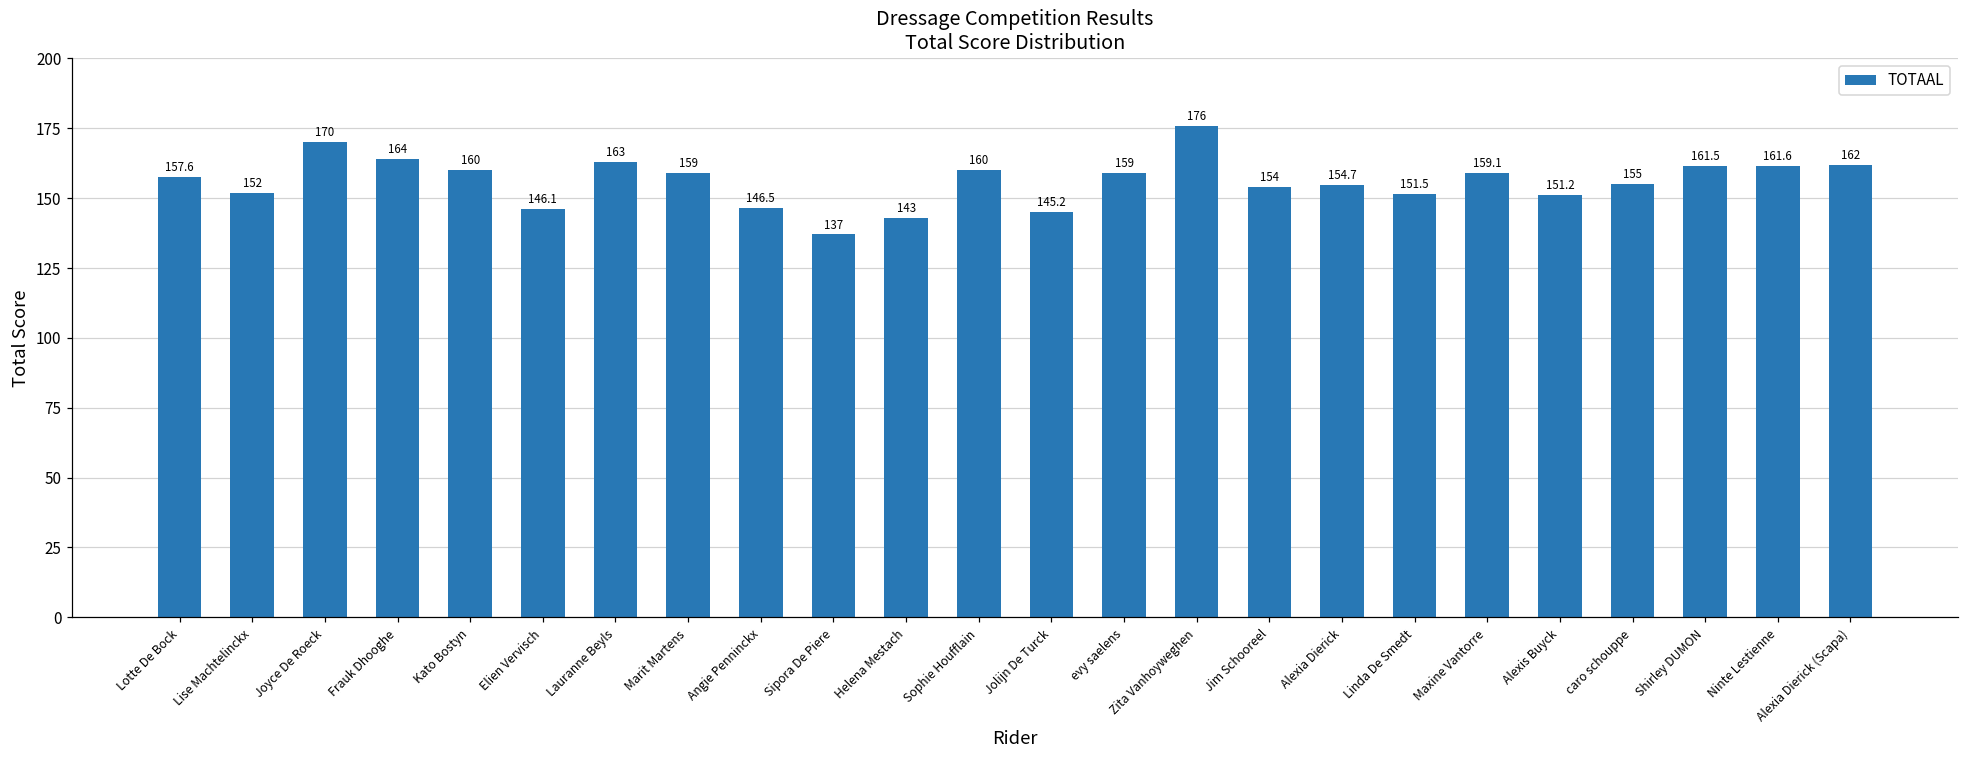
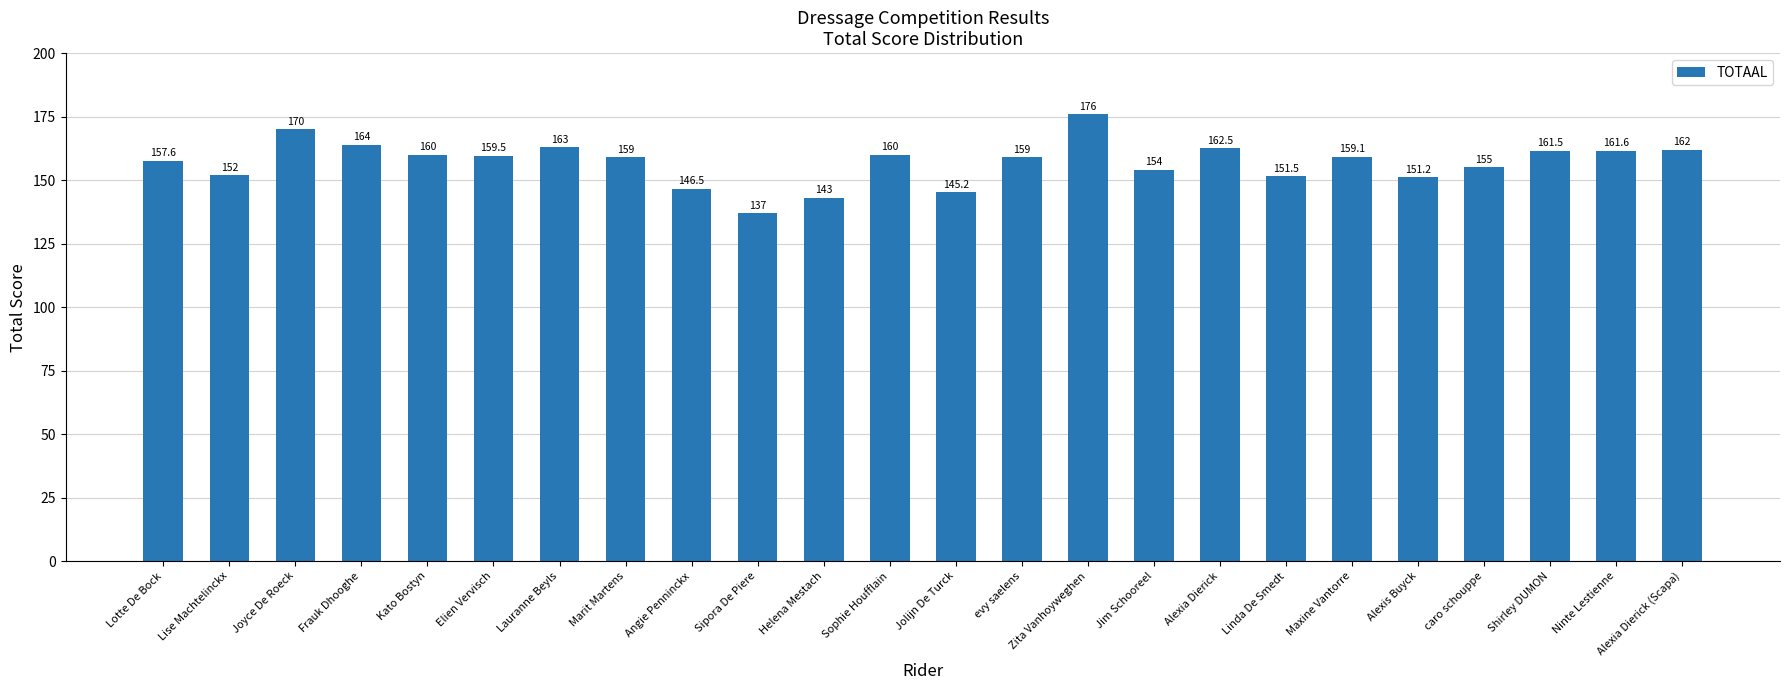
Elien Vervisch: 146.1 -> 159.5
Alexia Dierick: 154.7 -> 162.5
